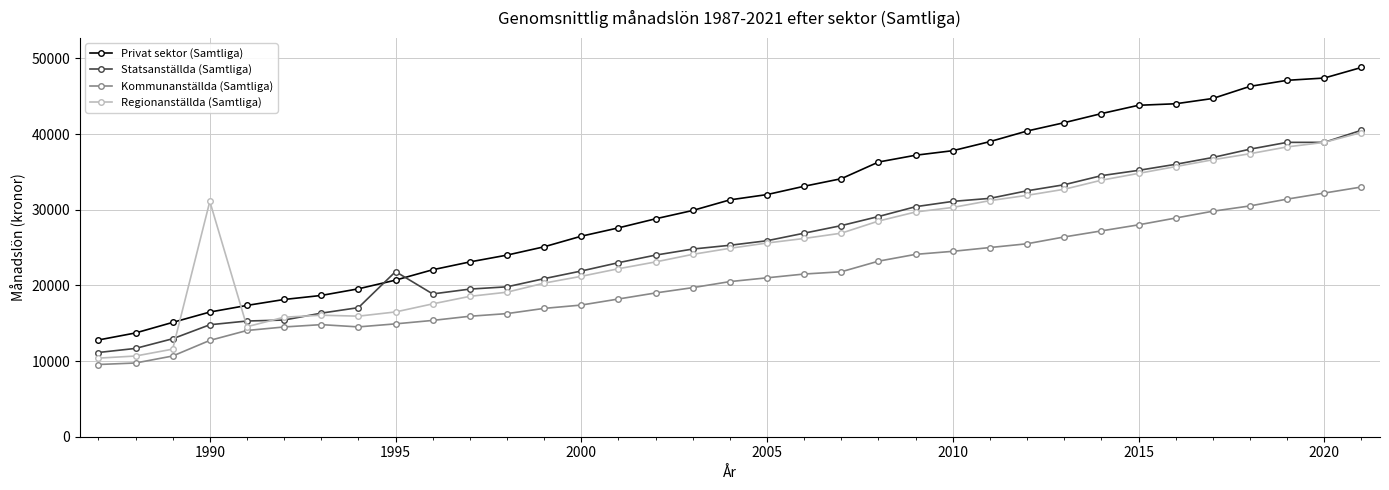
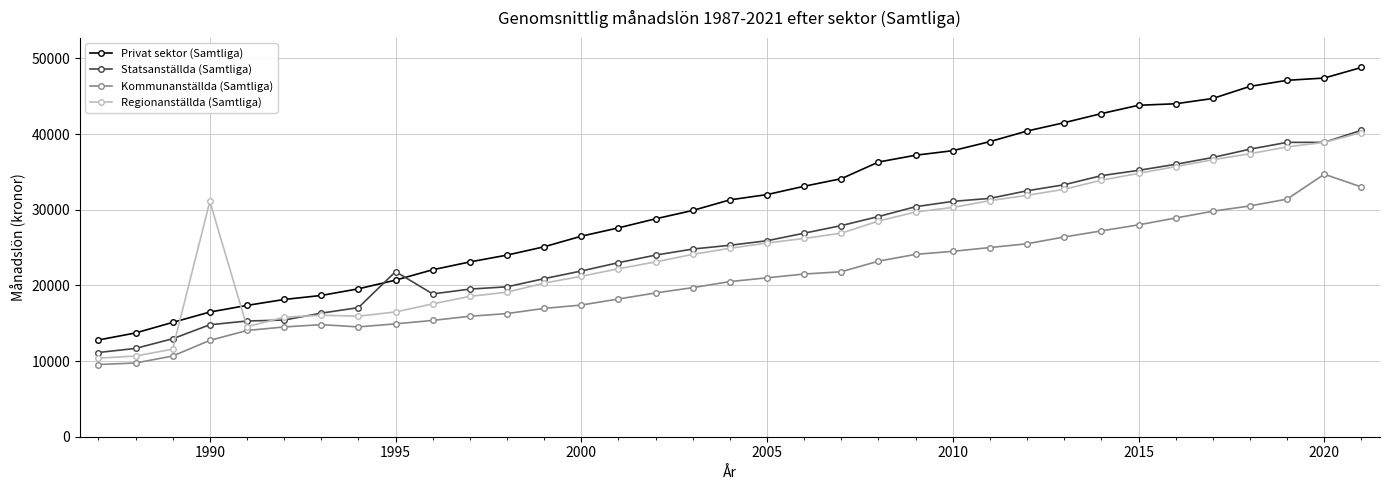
Kommunanställda (Samtliga), 2020: 32000 -> 35000
